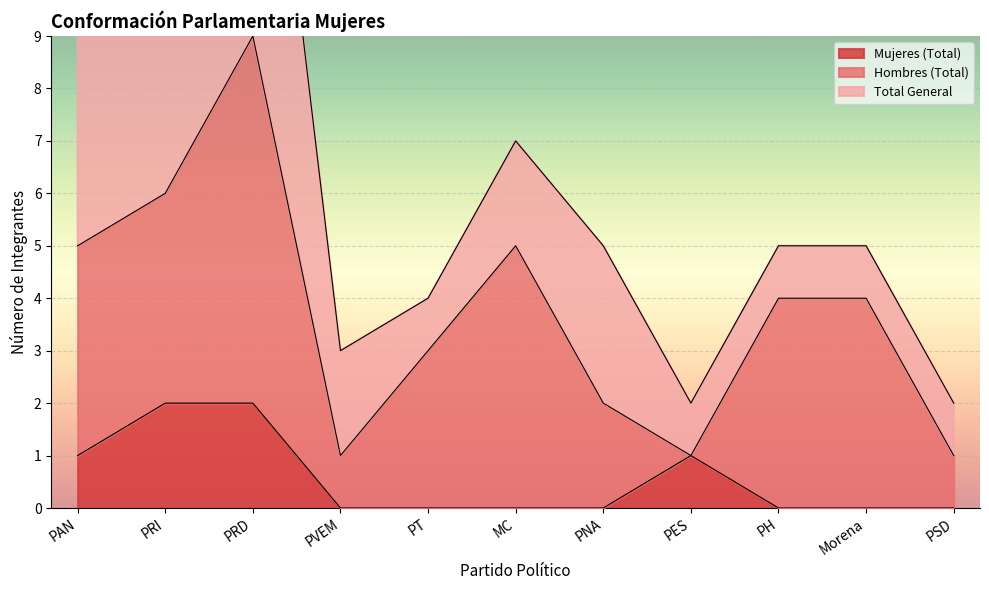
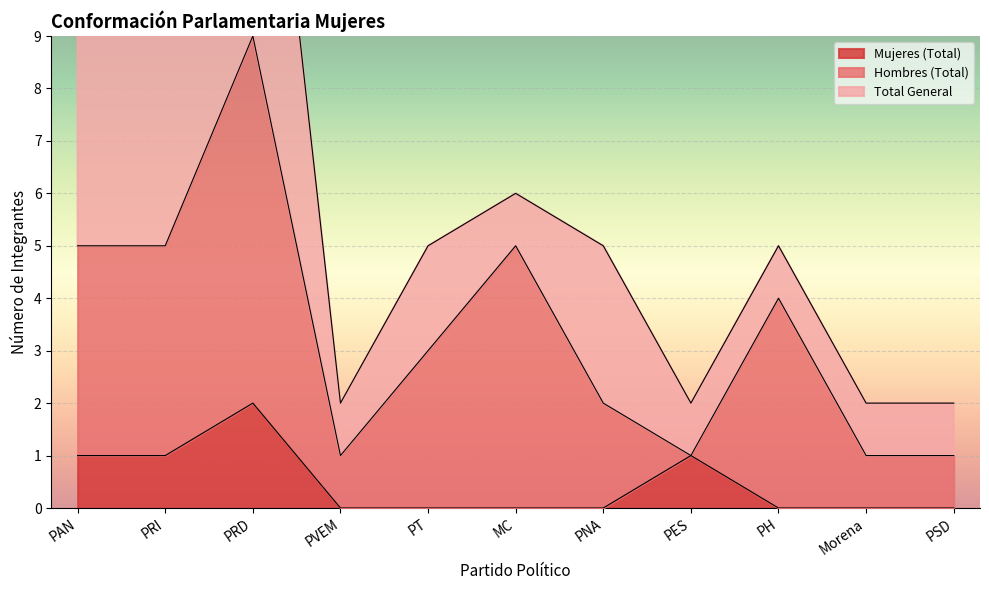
Mujeres (Total), PRI: 2 -> 1
Total General, PVEM: 2 -> 1
Total General, PT: 1 -> 2
Total General, MC: 2 -> 1
Hombres (Total), Morena: 4 -> 1
